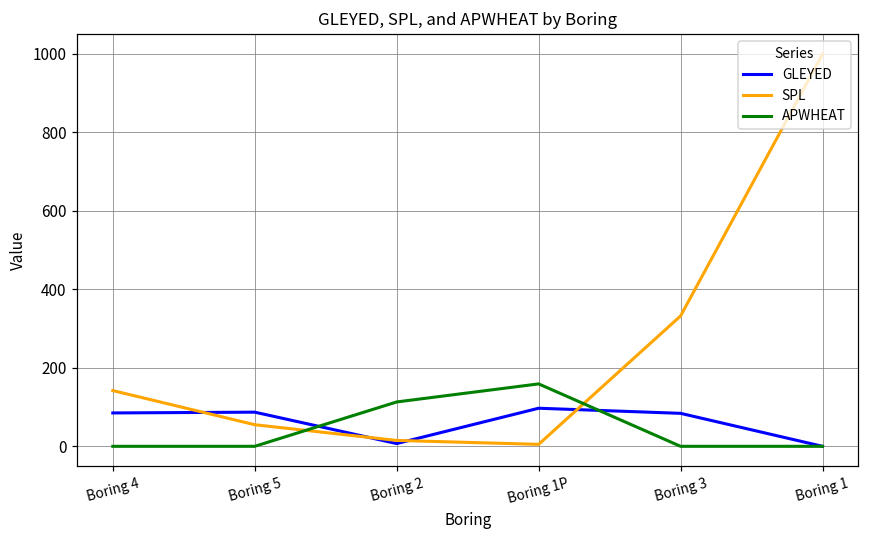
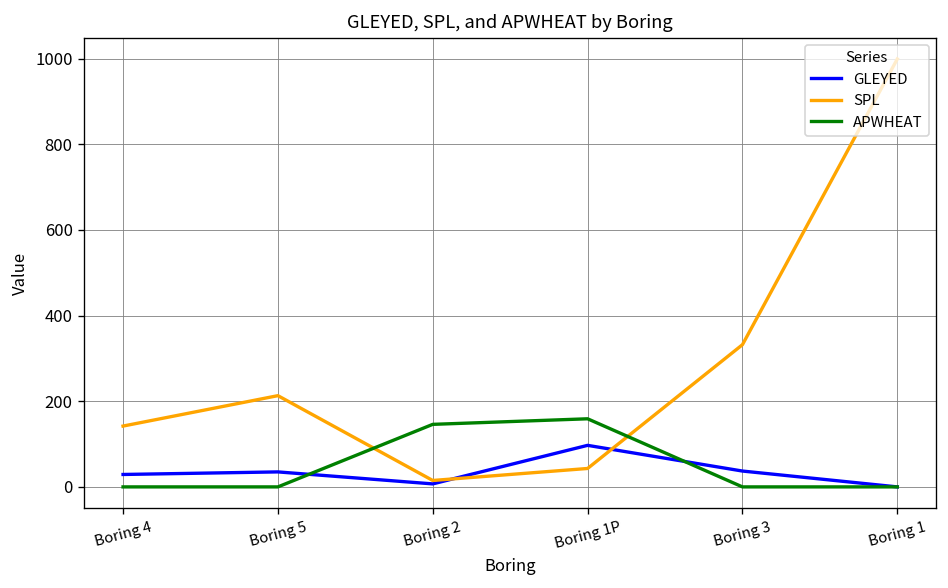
GLEYED, Boring 4: 90 -> 30
GLEYED, Boring 5: 90 -> 40
SPL, Boring 5: 60 -> 210
APWHEAT, Boring 2: 110 -> 150
SPL, Boring 1P: 10 -> 40
GLEYED, Boring 3: 80 -> 40
